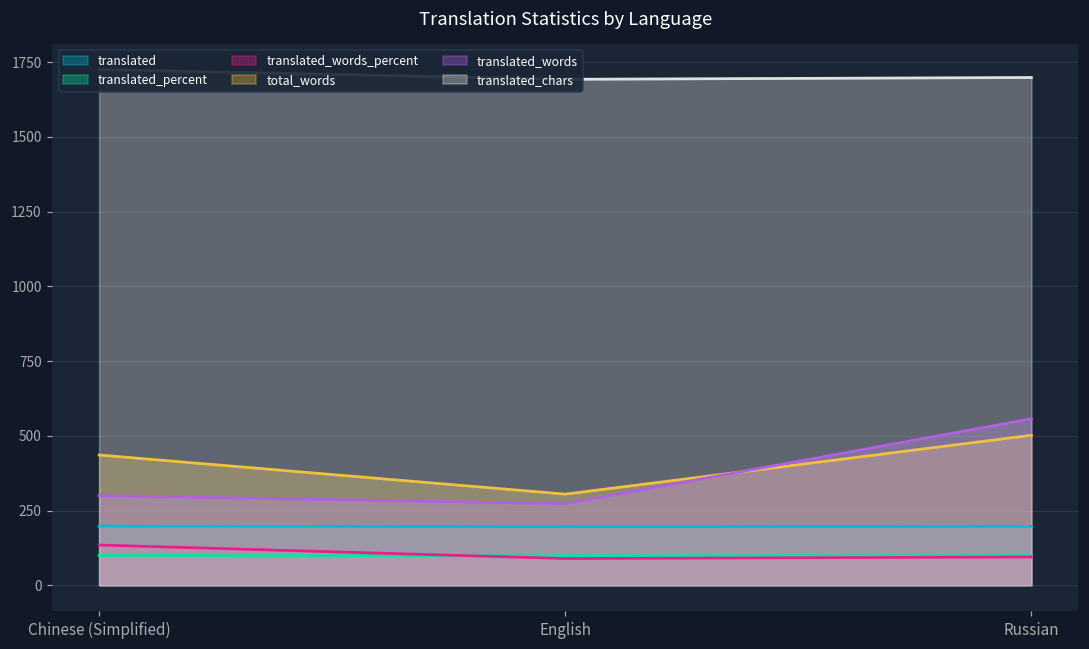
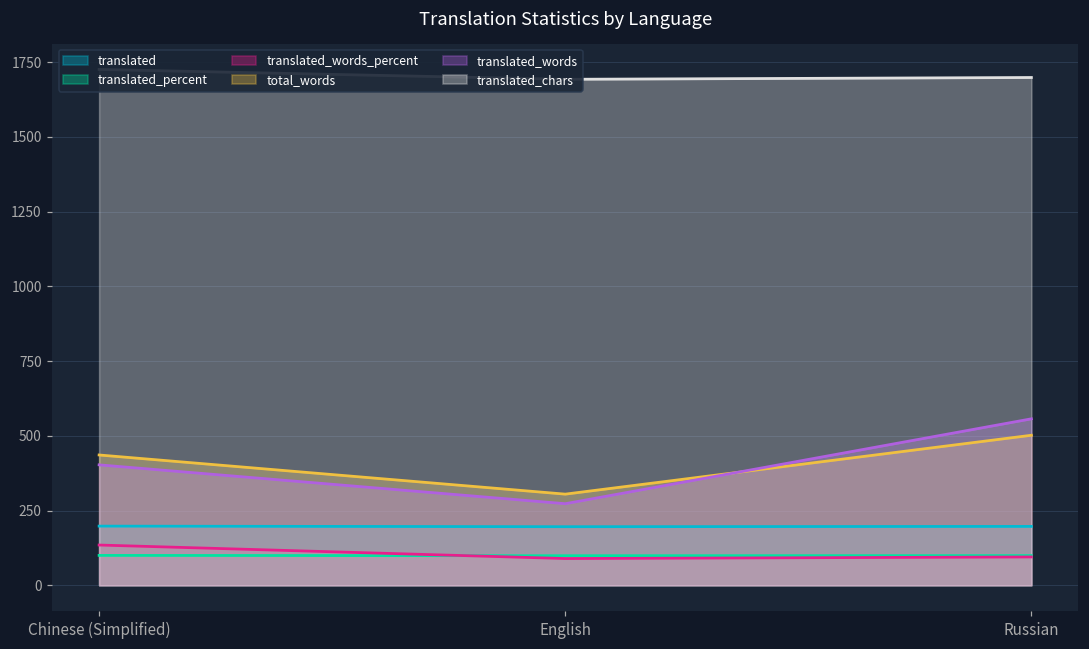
translated_words, Chinese (Simplified): 300 -> 400
